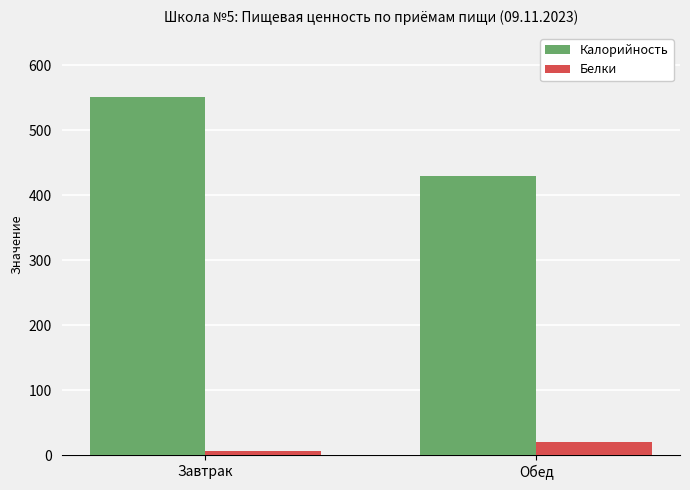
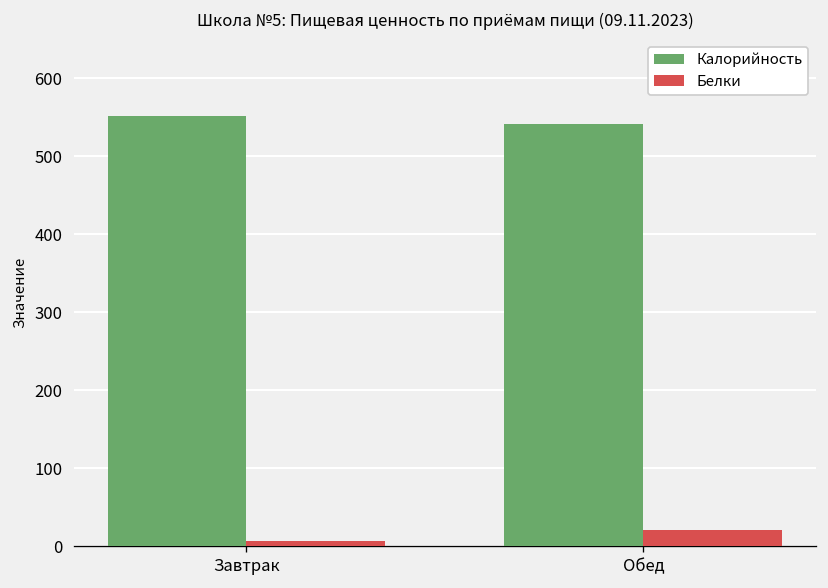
Калорийность, Обед: 430 -> 540
